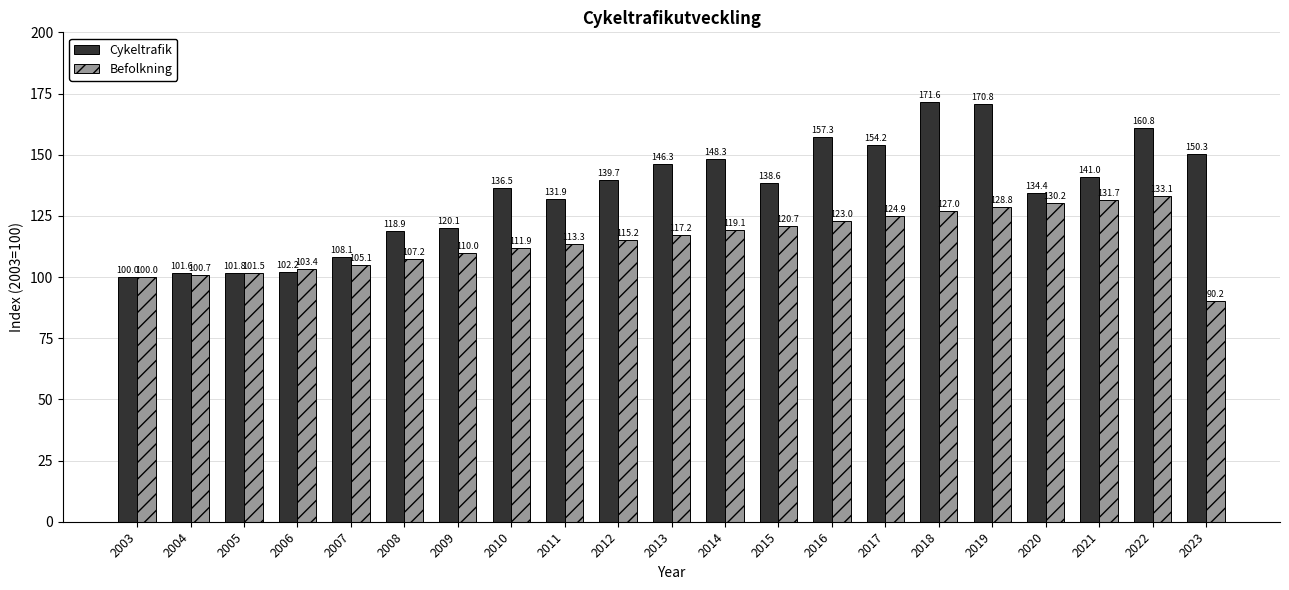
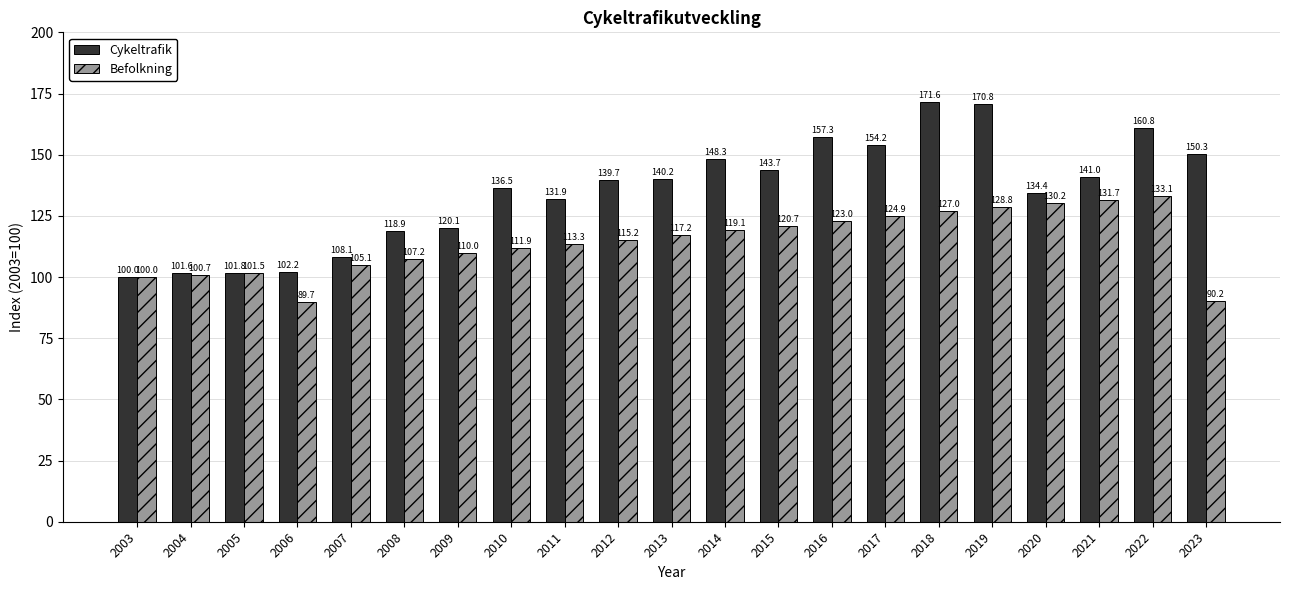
Befolkning, 2006: 103.4 -> 89.7
Cykeltrafik, 2013: 146.3 -> 140.2
Cykeltrafik, 2015: 138.6 -> 143.7
